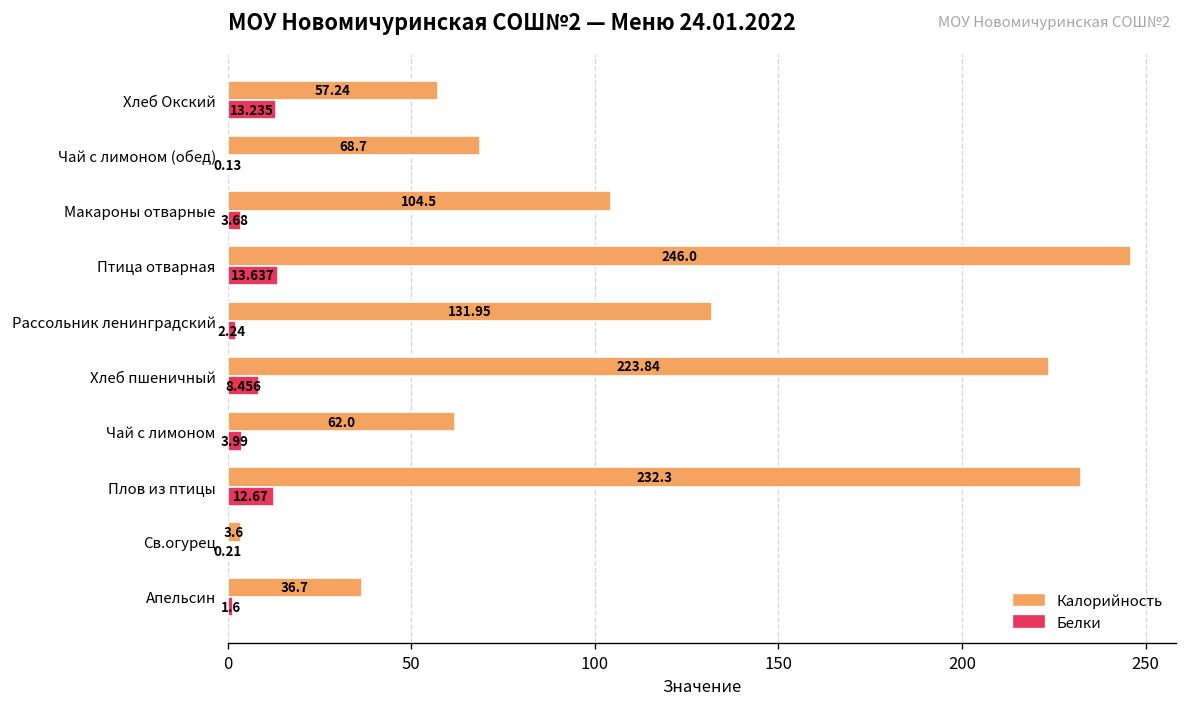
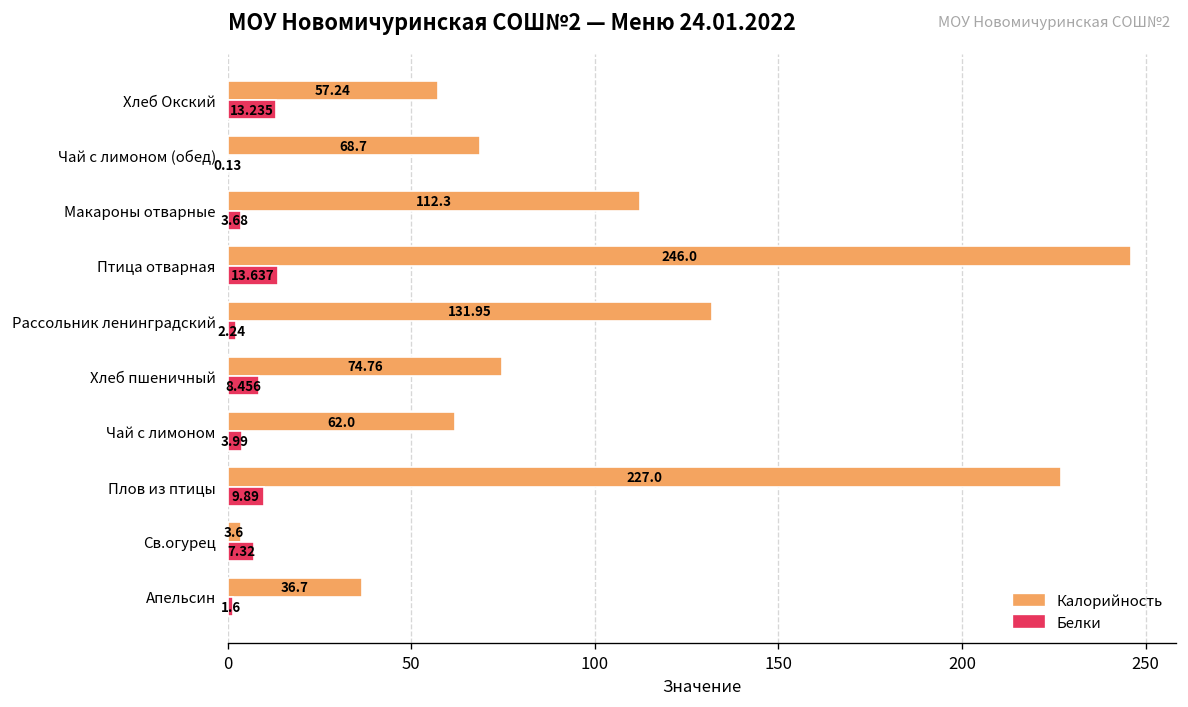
Калорийность, Макароны отварные: 104.5 -> 112.3
Калорийность, Хлеб пшеничный: 223.84 -> 74.76
Калорийность, Плов из птицы: 232.3 -> 227.0
Белки, Плов из птицы: 12.67 -> 9.89
Белки, Св.огурец: 0.21 -> 7.32
